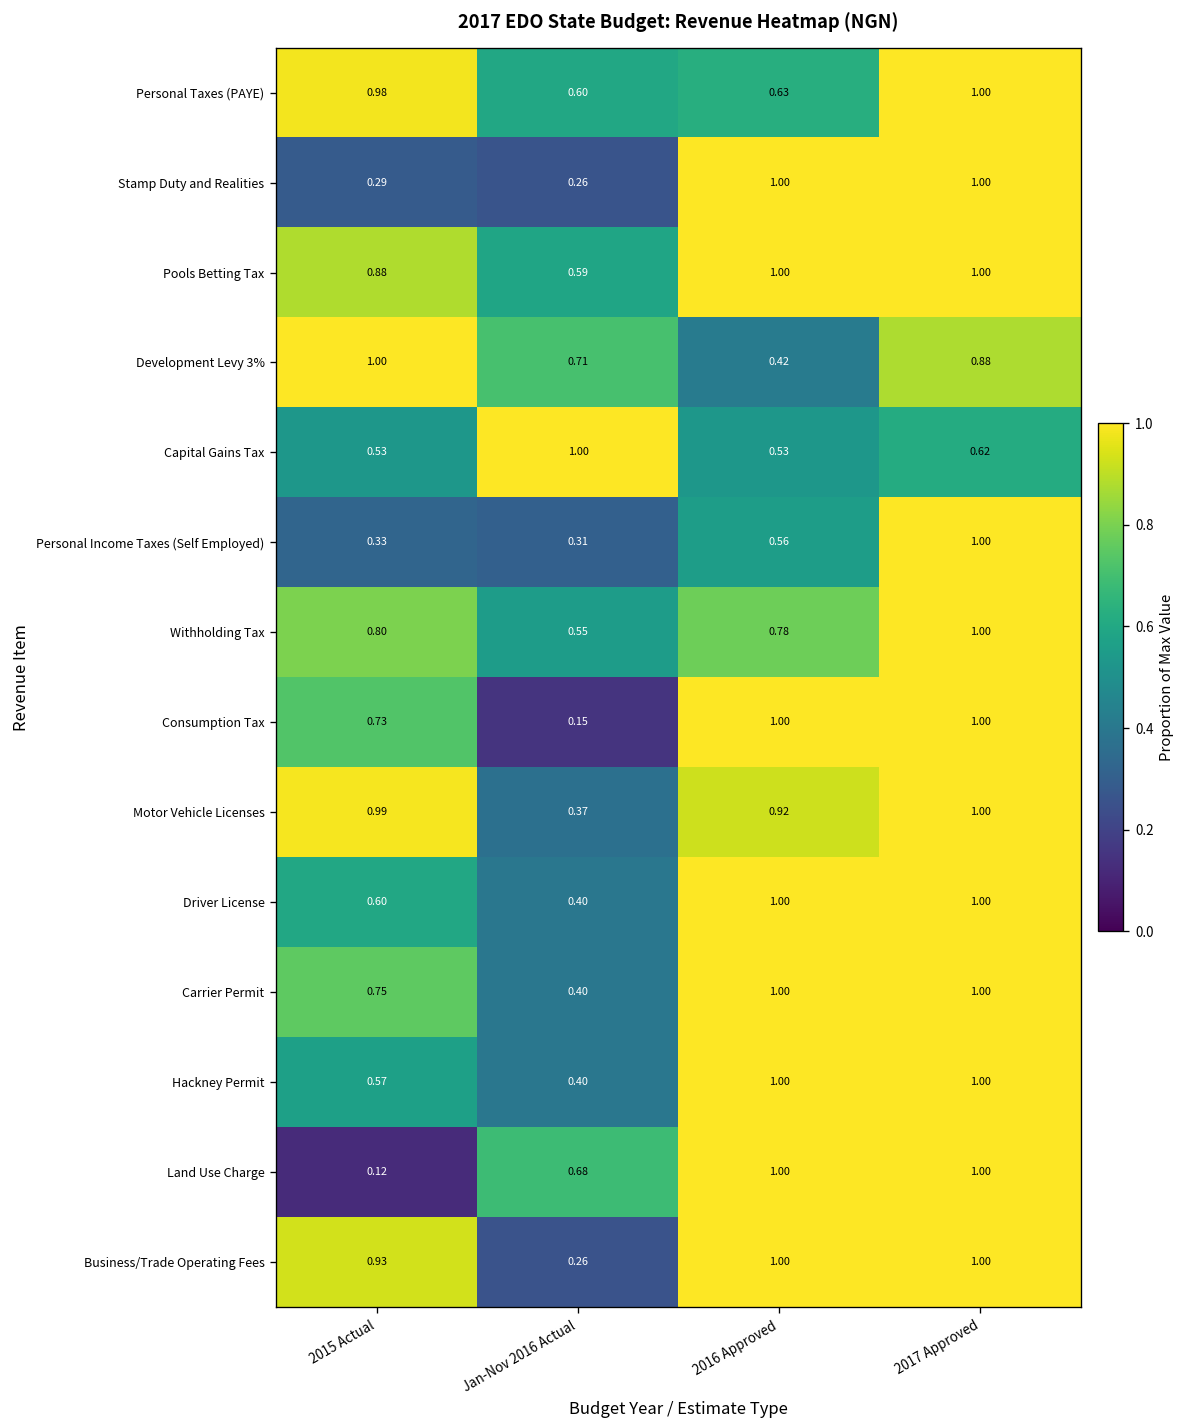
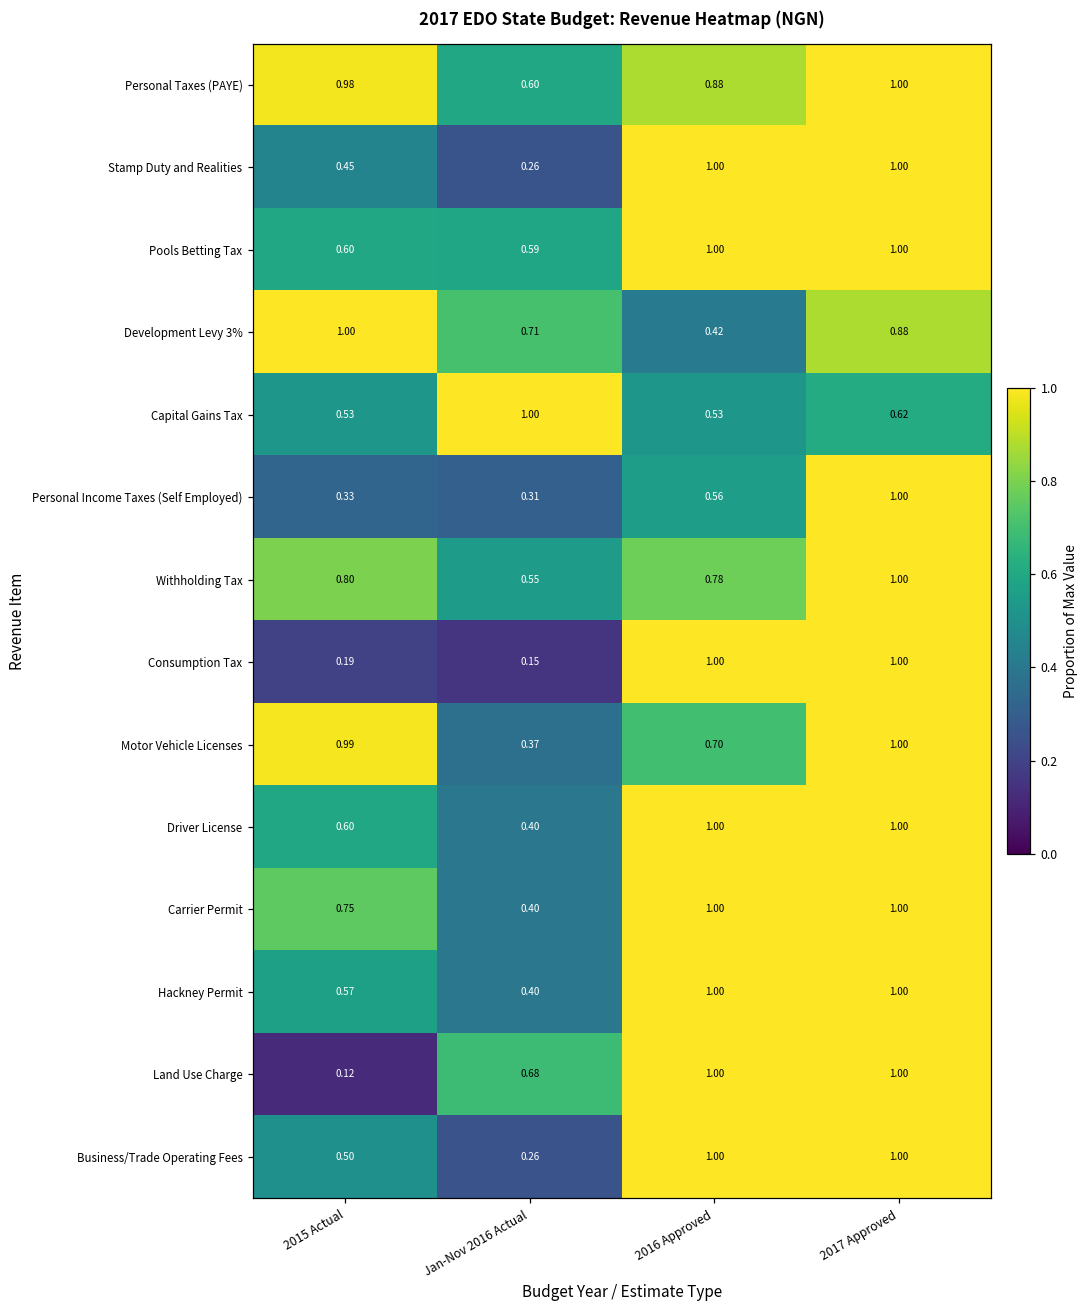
Personal Taxes (PAYE), 2016 Approved: 0.63 -> 0.88
Stamp Duty and Realities, 2015 Actual: 0.29 -> 0.45
Pools Betting Tax, 2015 Actual: 0.88 -> 0.60
Consumption Tax, 2015 Actual: 0.73 -> 0.19
Motor Vehicle Licenses, 2016 Approved: 0.92 -> 0.70
Business/Trade Operating Fees, 2015 Actual: 0.93 -> 0.50
